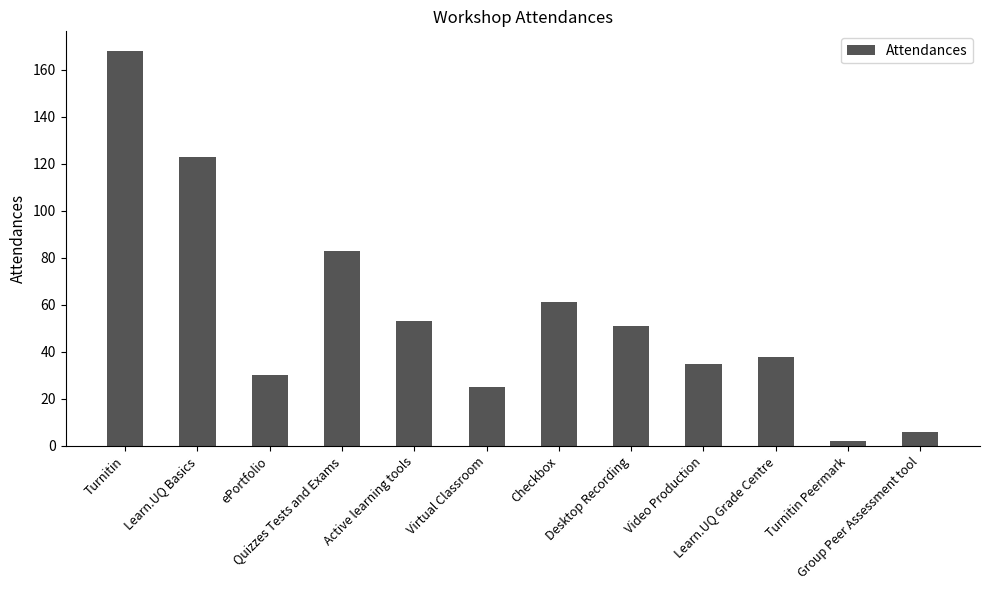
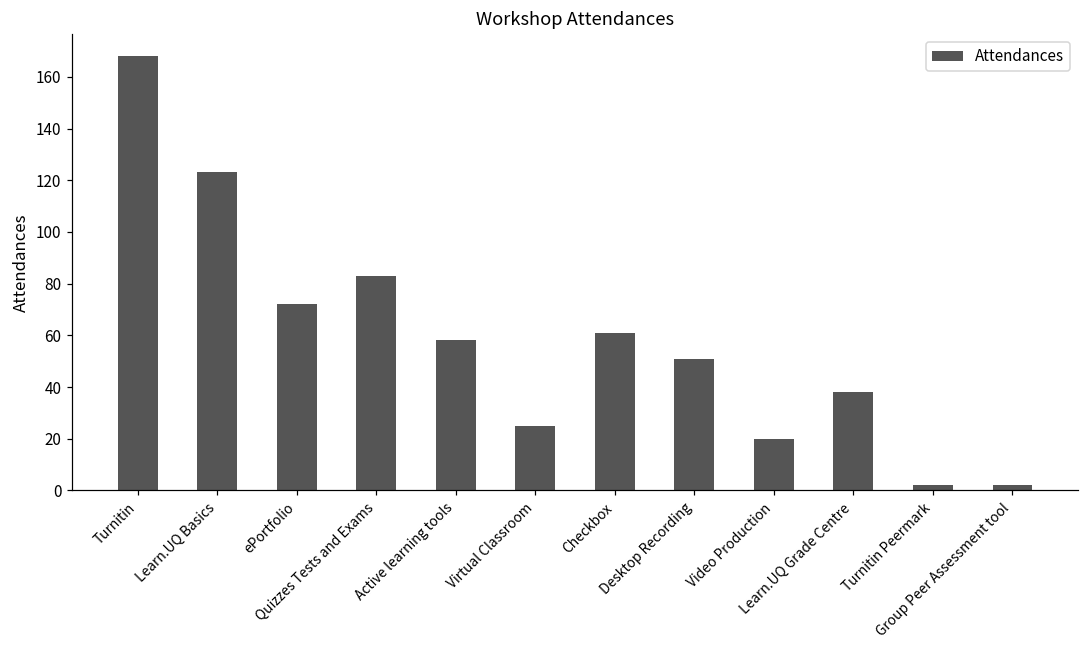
ePortfolio: 30 -> 72
Active learning tools: 53 -> 58
Video Production: 35 -> 20
Group Peer Assessment tool: 6 -> 2
